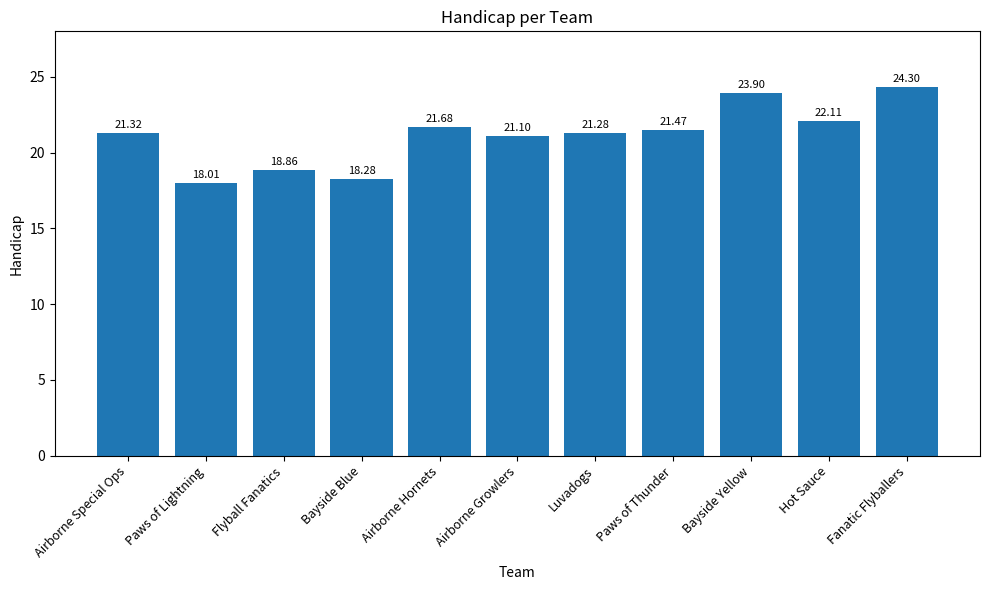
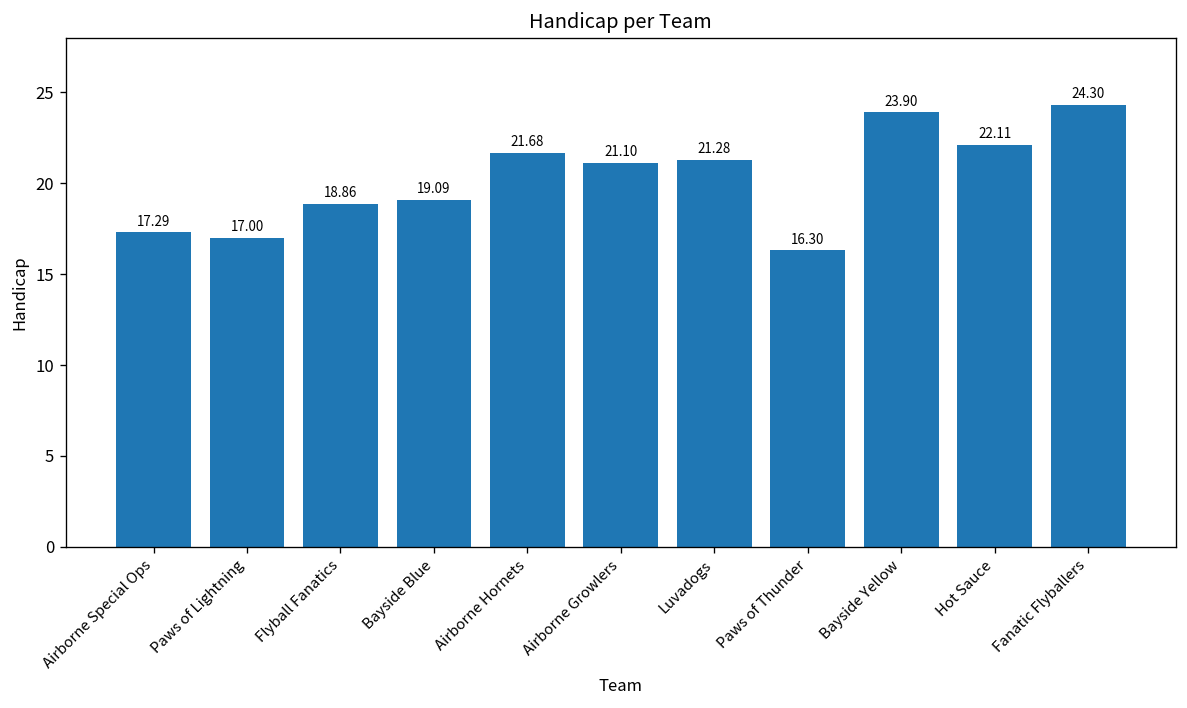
Airborne Special Ops: 21.32 -> 17.29
Paws of Lightning: 18.01 -> 17.00
Bayside Blue: 18.28 -> 19.09
Paws of Thunder: 21.47 -> 16.30
